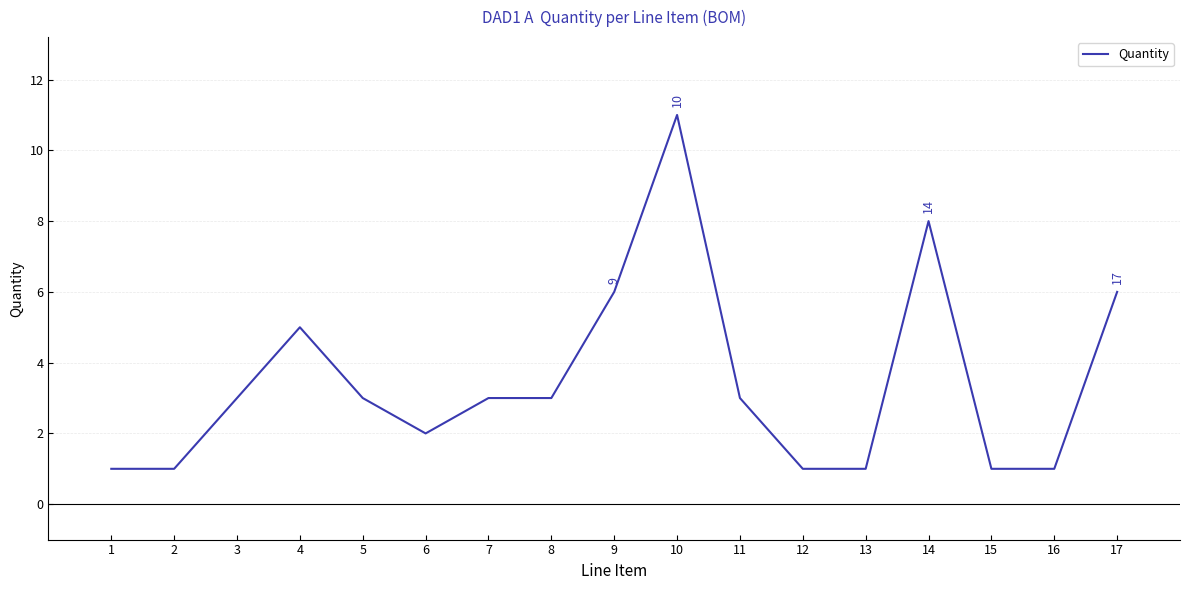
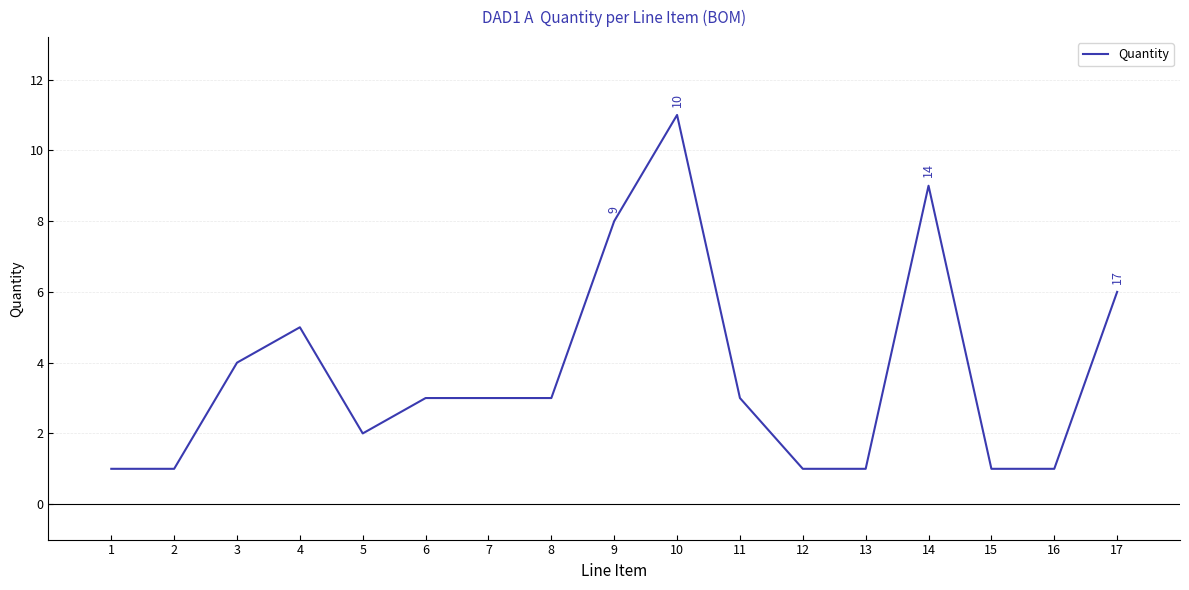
3: 3 -> 4
5: 3 -> 2
6: 2 -> 3
9: 6 -> 8
14: 8 -> 9
